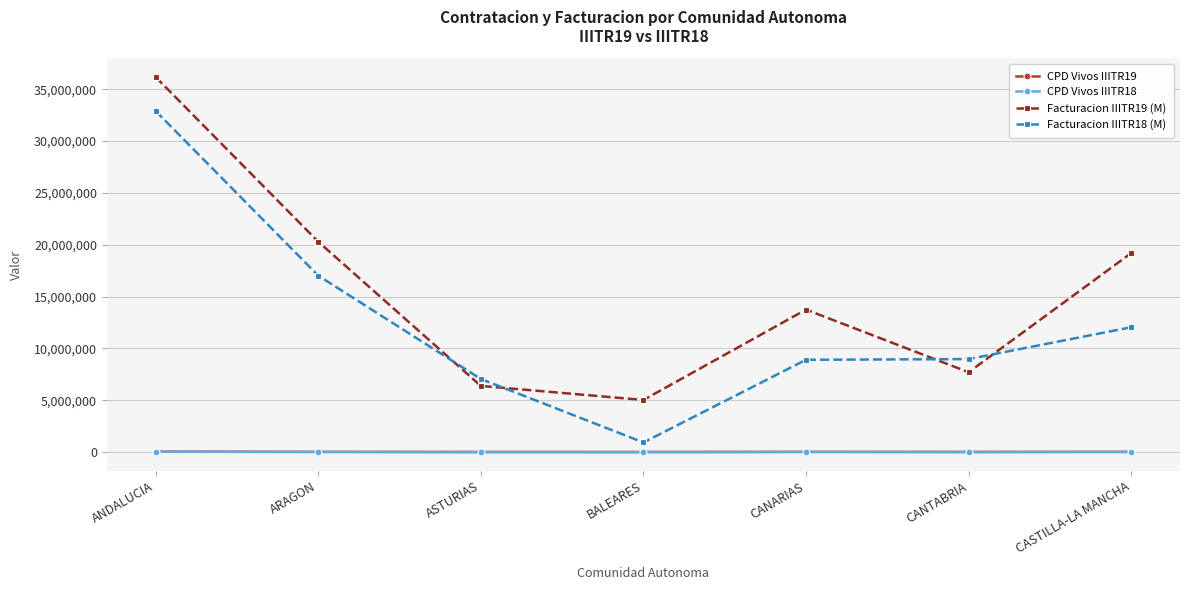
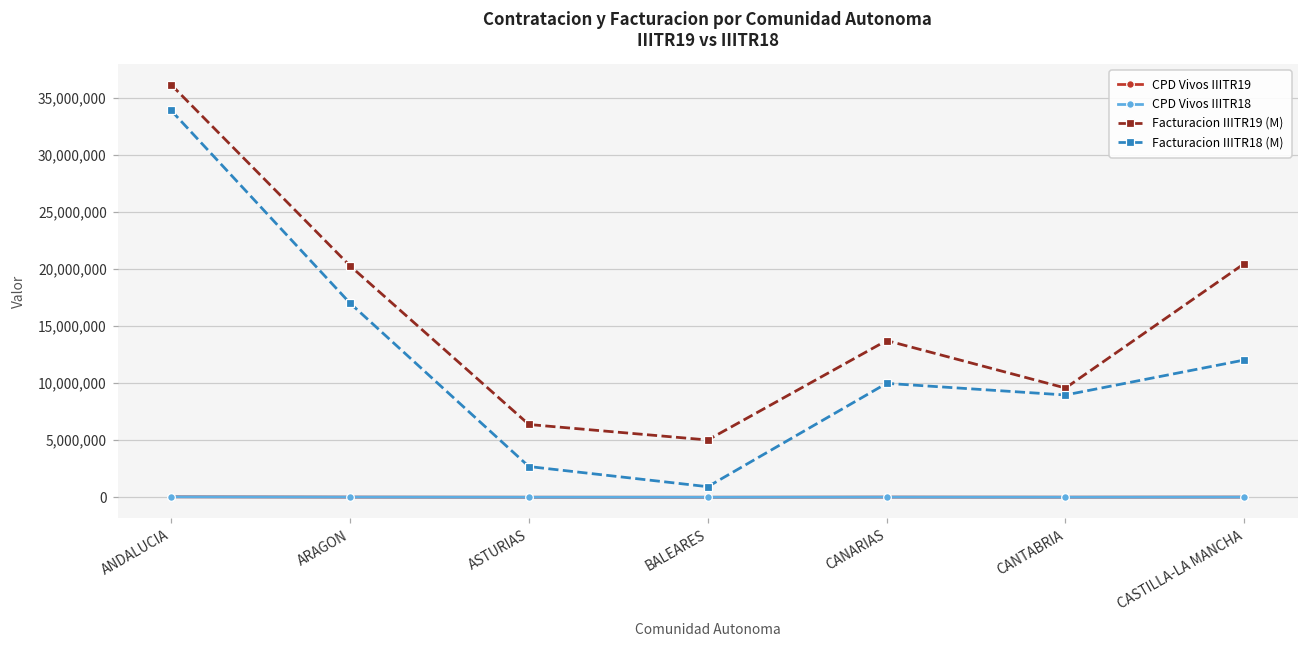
Facturacion IIITR18 (M), ANDALUCIA: 32,900,000 -> 33,900,000
Facturacion IIITR18 (M), ASTURIAS: 7,000,000 -> 2,700,000
Facturacion IIITR18 (M), CANARIAS: 8,900,000 -> 10,000,000
Facturacion IIITR19 (M), CANTABRIA: 7,700,000 -> 9,600,000
Facturacion IIITR19 (M), CASTILLA-LA MANCHA: 19,200,000 -> 20,500,000
